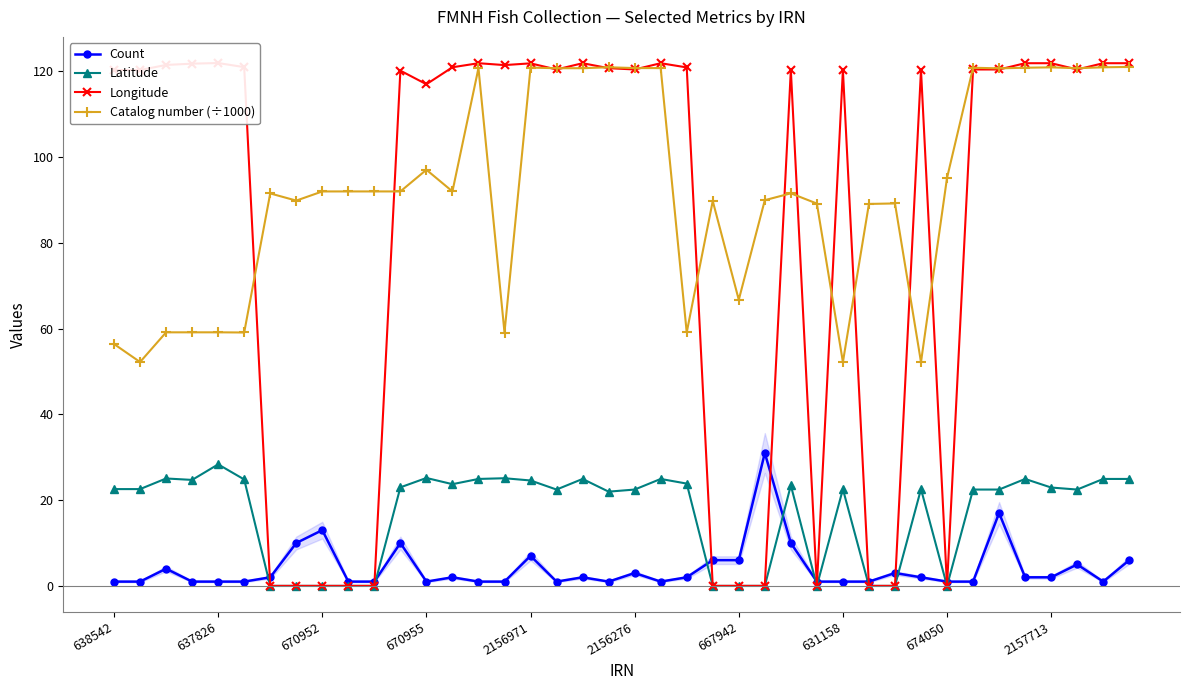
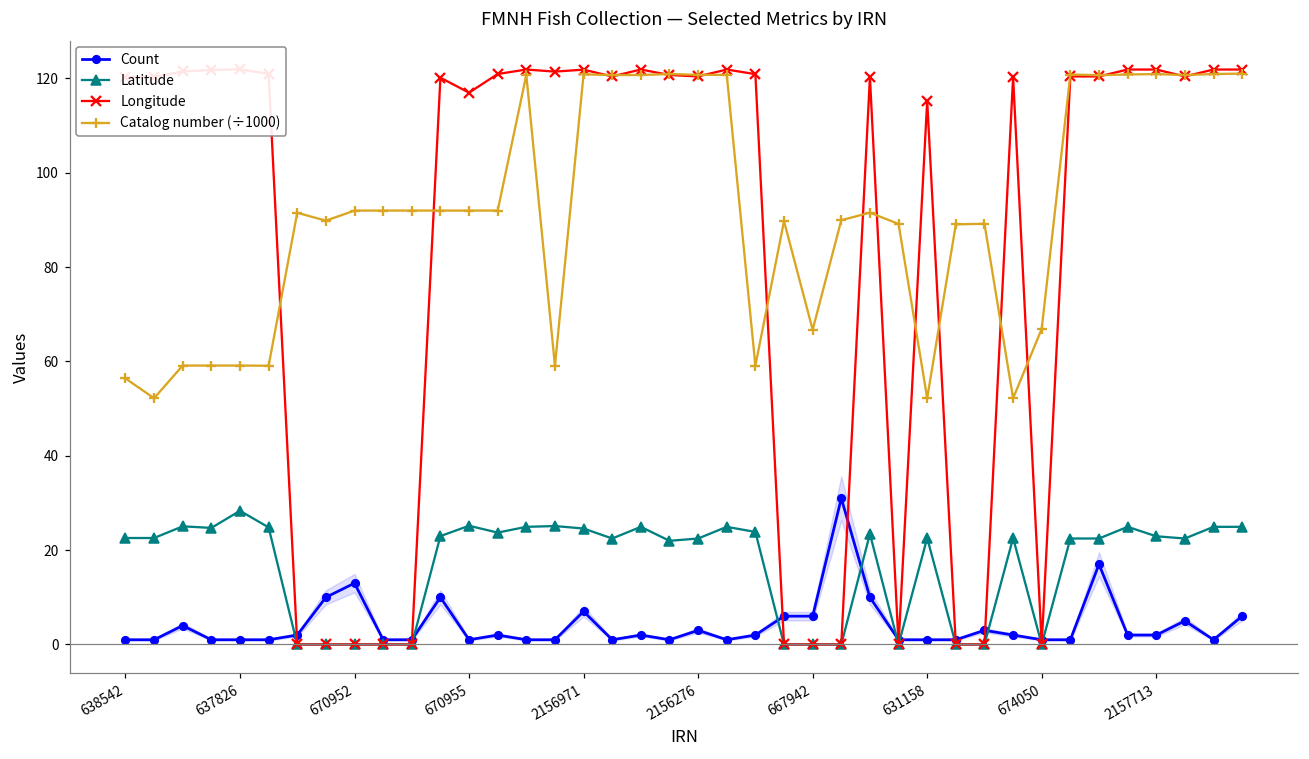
Catalog number (÷1000), 670955: 97 -> 92
Longitude, 631158: 120 -> 115
Catalog number (÷1000), 674050: 95 -> 67
